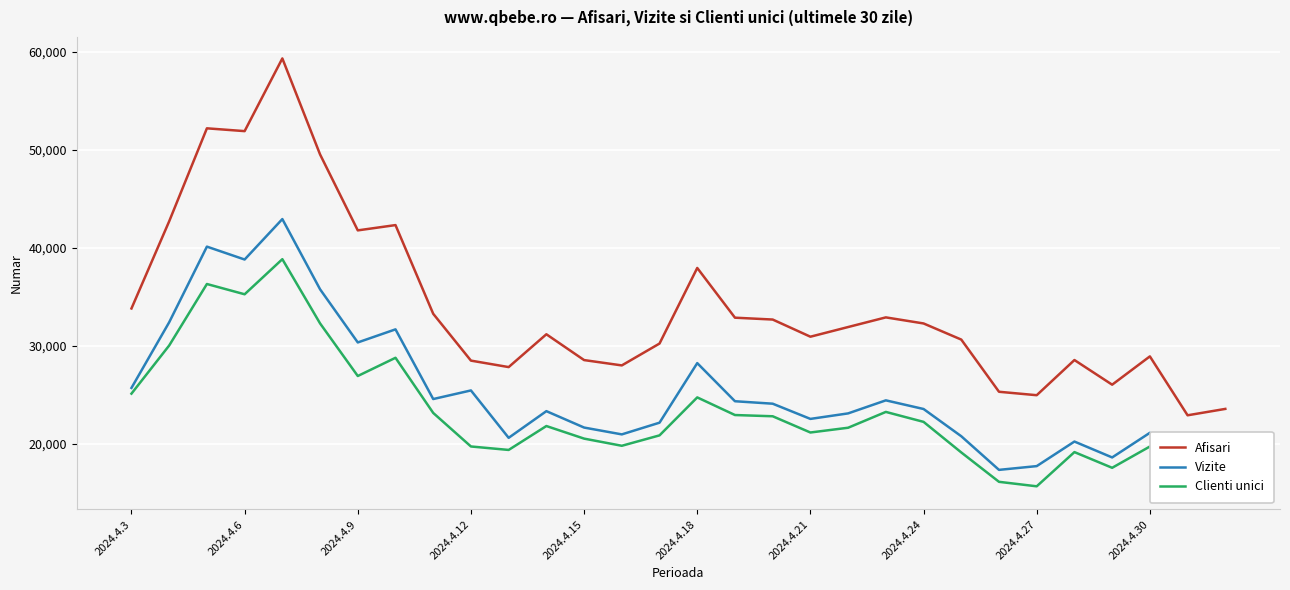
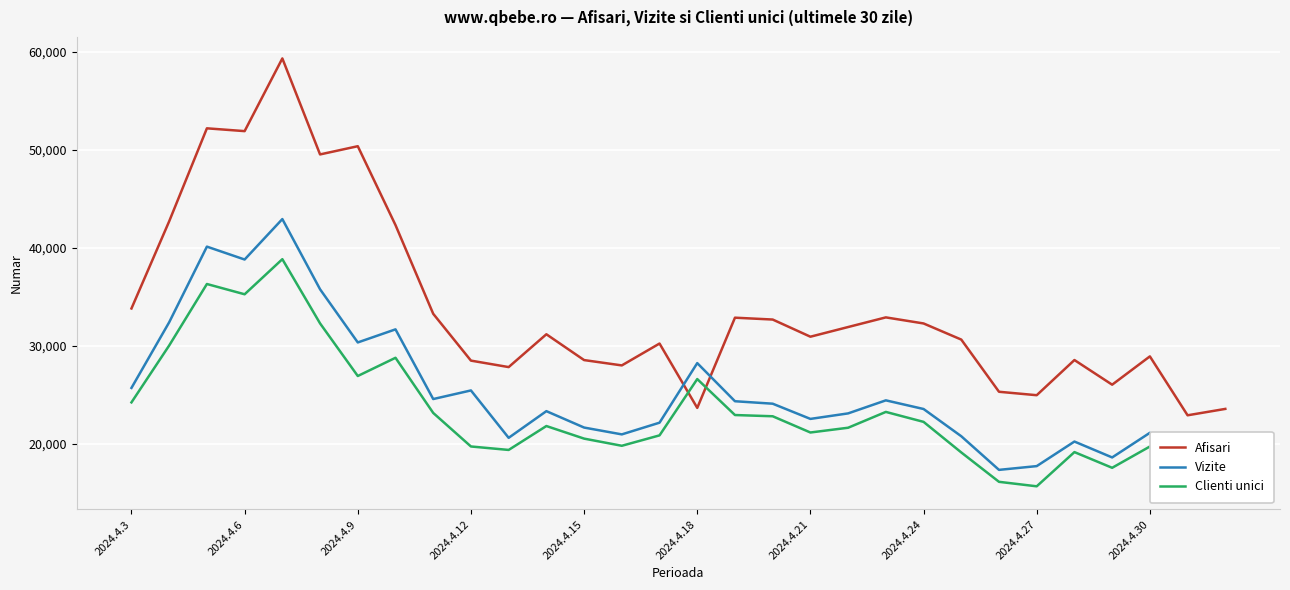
Clienti unici, 2024.4.3: 25,000 -> 24,000
Afisari, 2024.4.9: 42,000 -> 50,000
Afisari, 2024.4.18: 38,000 -> 24,000
Clienti unici, 2024.4.18: 25,000 -> 27,000
